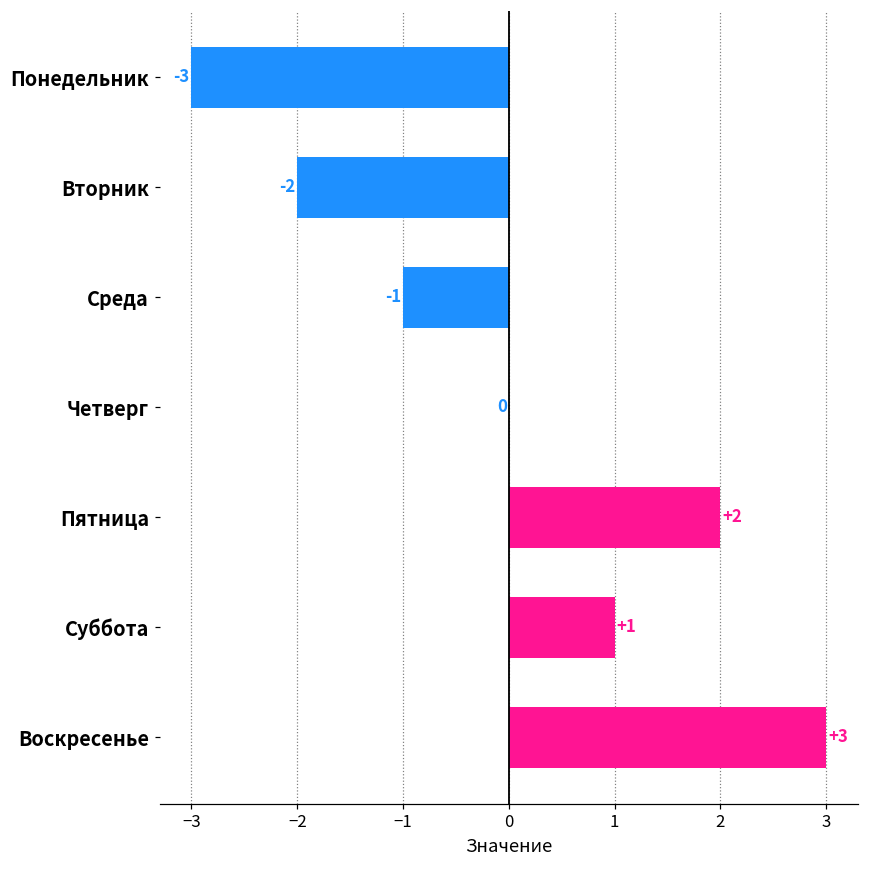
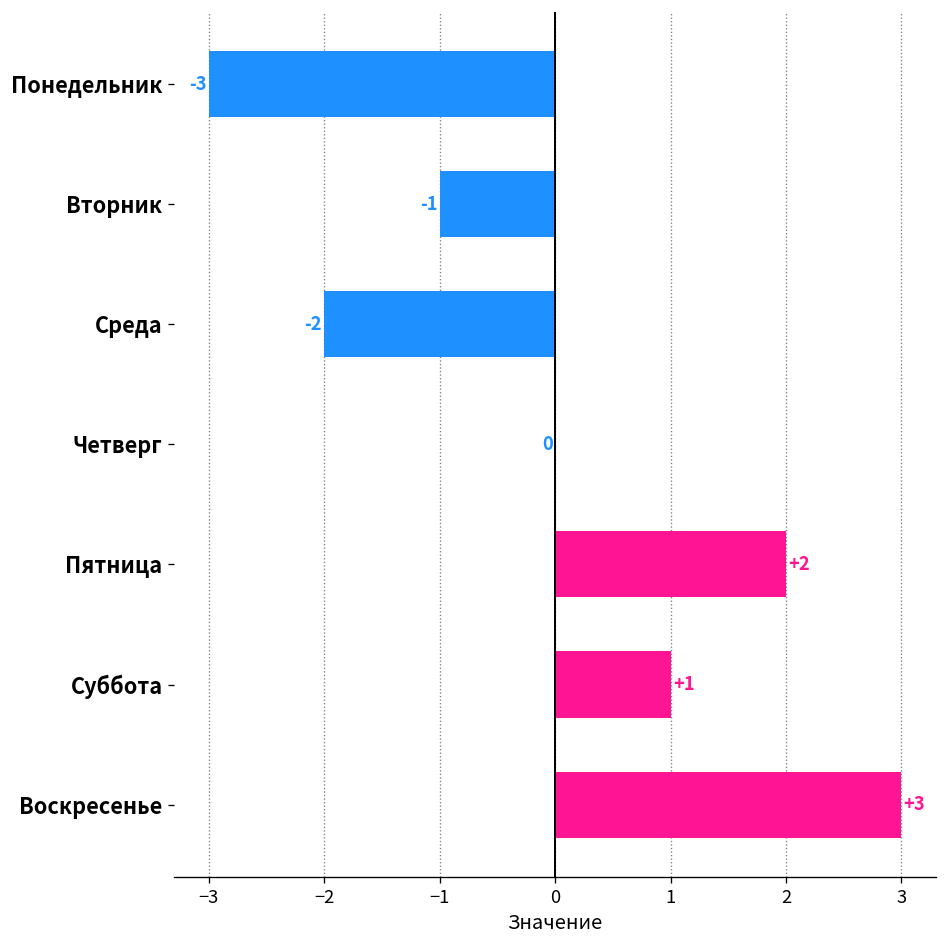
Вторник: -2 -> -1
Среда: -1 -> -2
